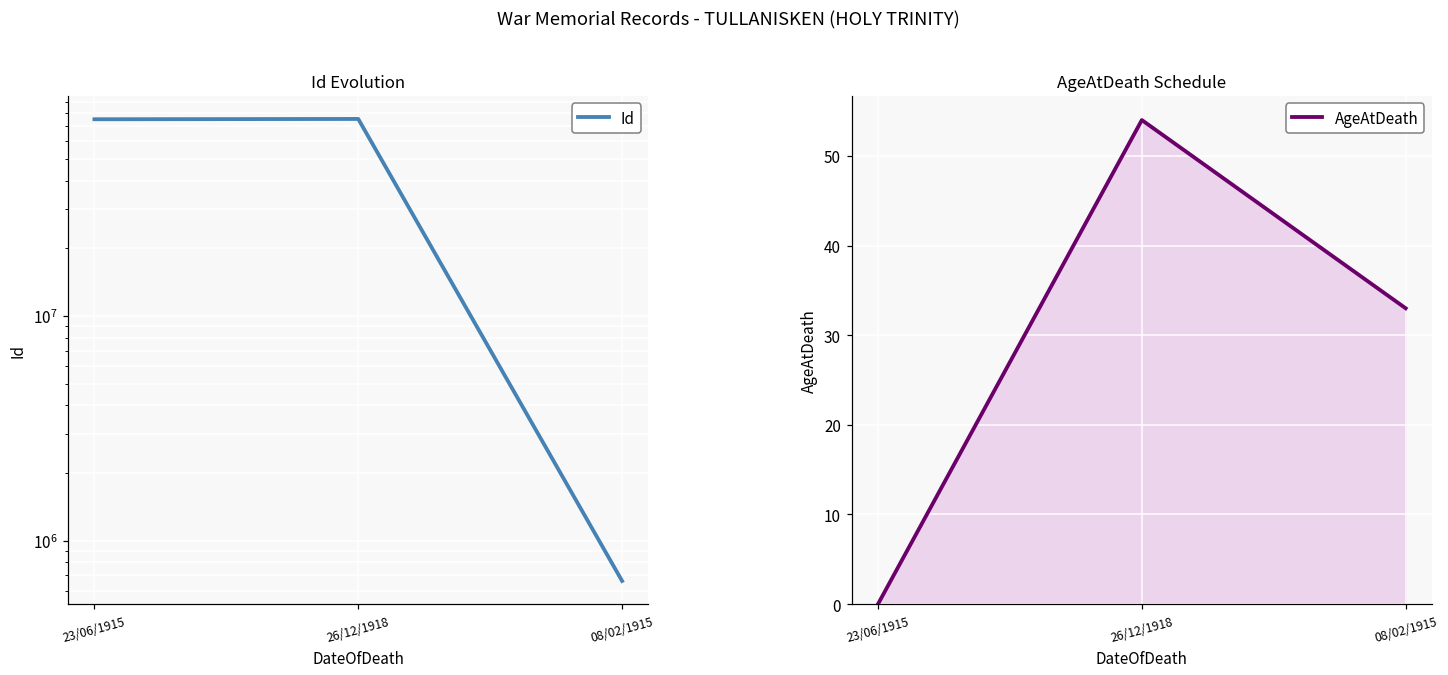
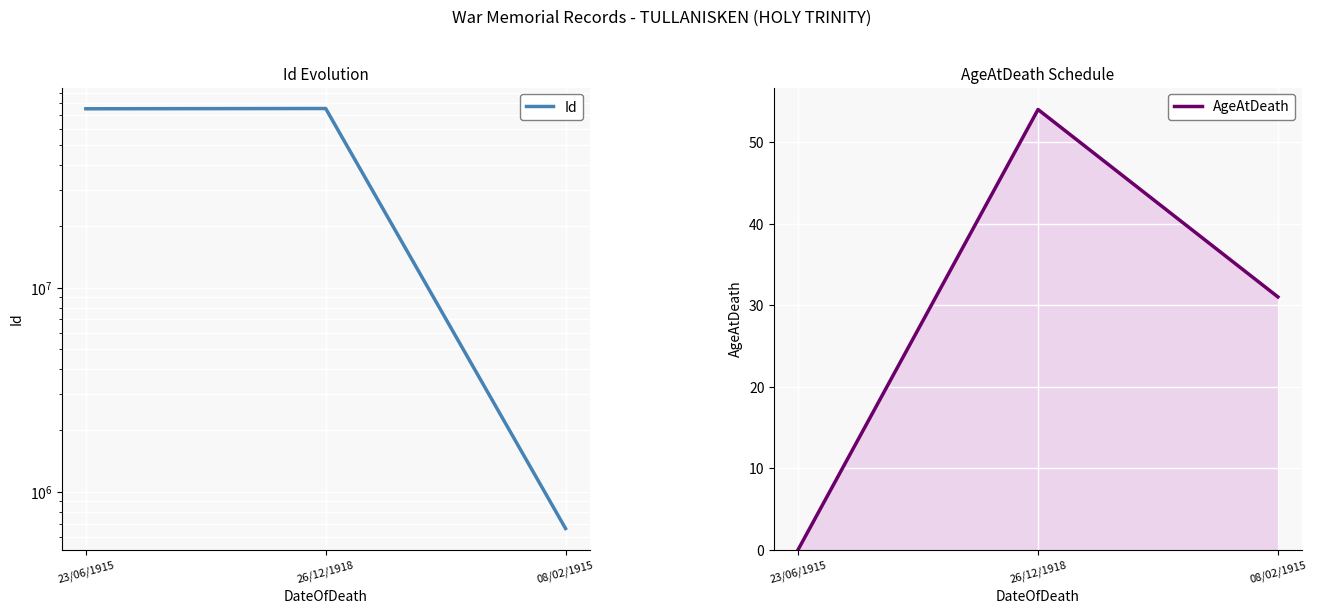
AgeAtDeath Schedule, 08/02/1915: 33 -> 31
